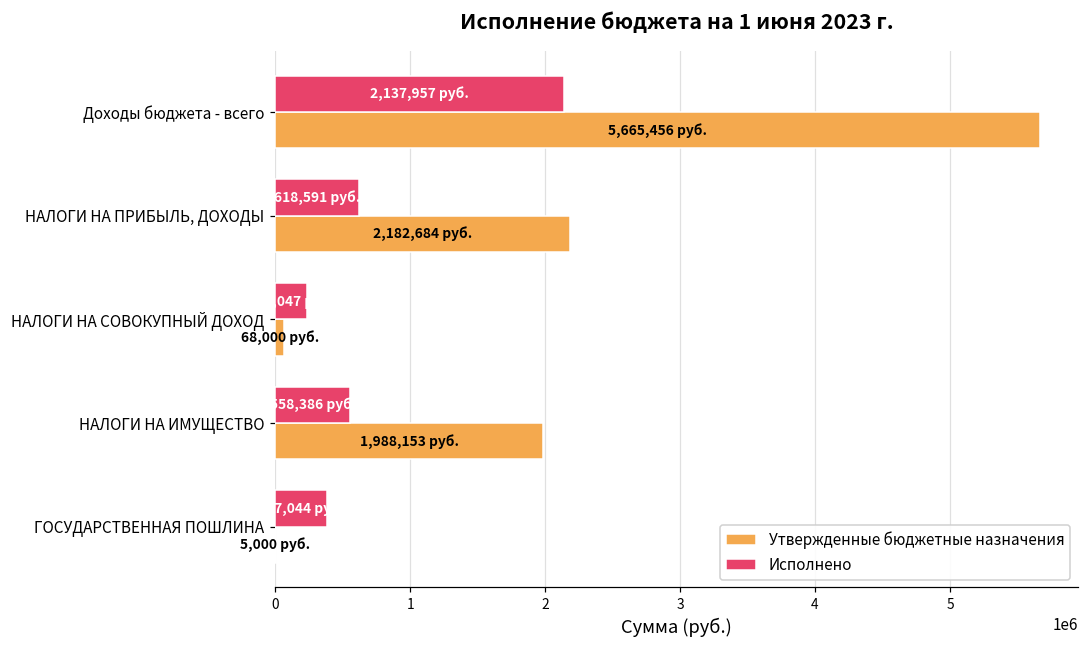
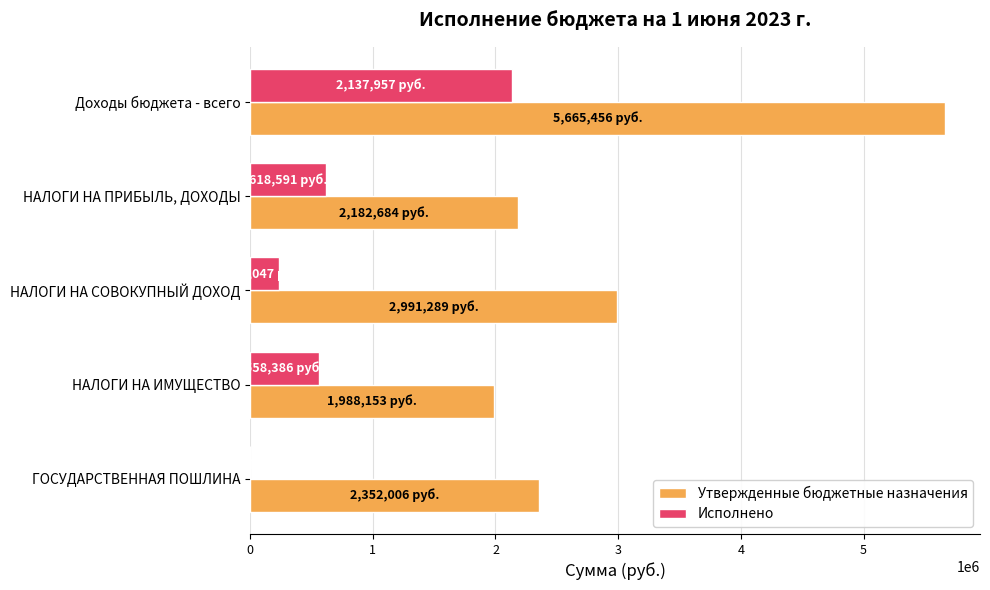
Утвержденные бюджетные назначения, НАЛОГИ НА СОВОКУПНЫЙ ДОХОД: 68,000 -> 2,991,289
Исполнено, ГОСУДАРСТВЕННАЯ ПОШЛИНА: 390000 -> 0
Утвержденные бюджетные назначения, ГОСУДАРСТВЕННАЯ ПОШЛИНА: 5,000 -> 2,352,006
